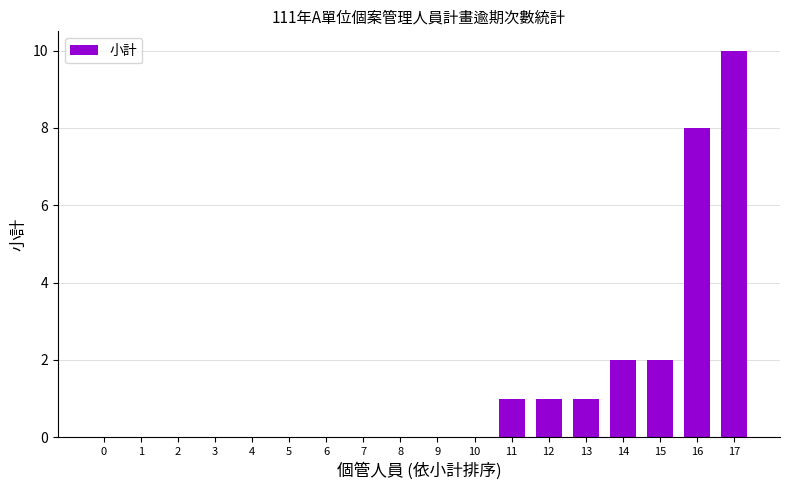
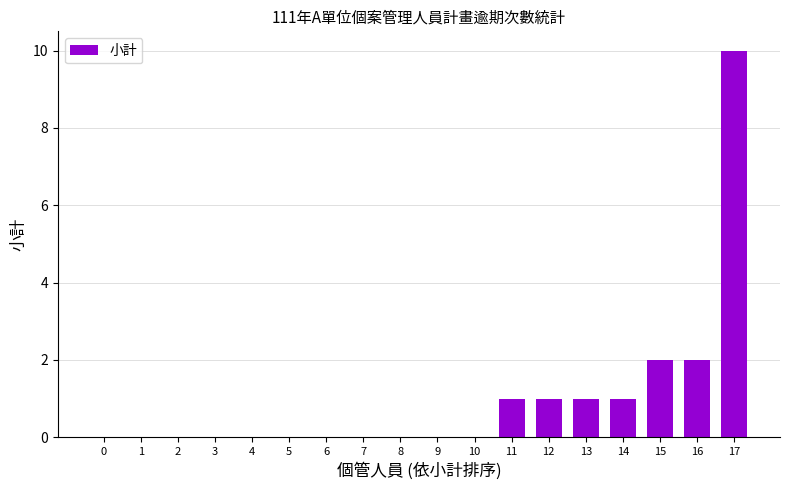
14: 2 -> 1
16: 8 -> 2
